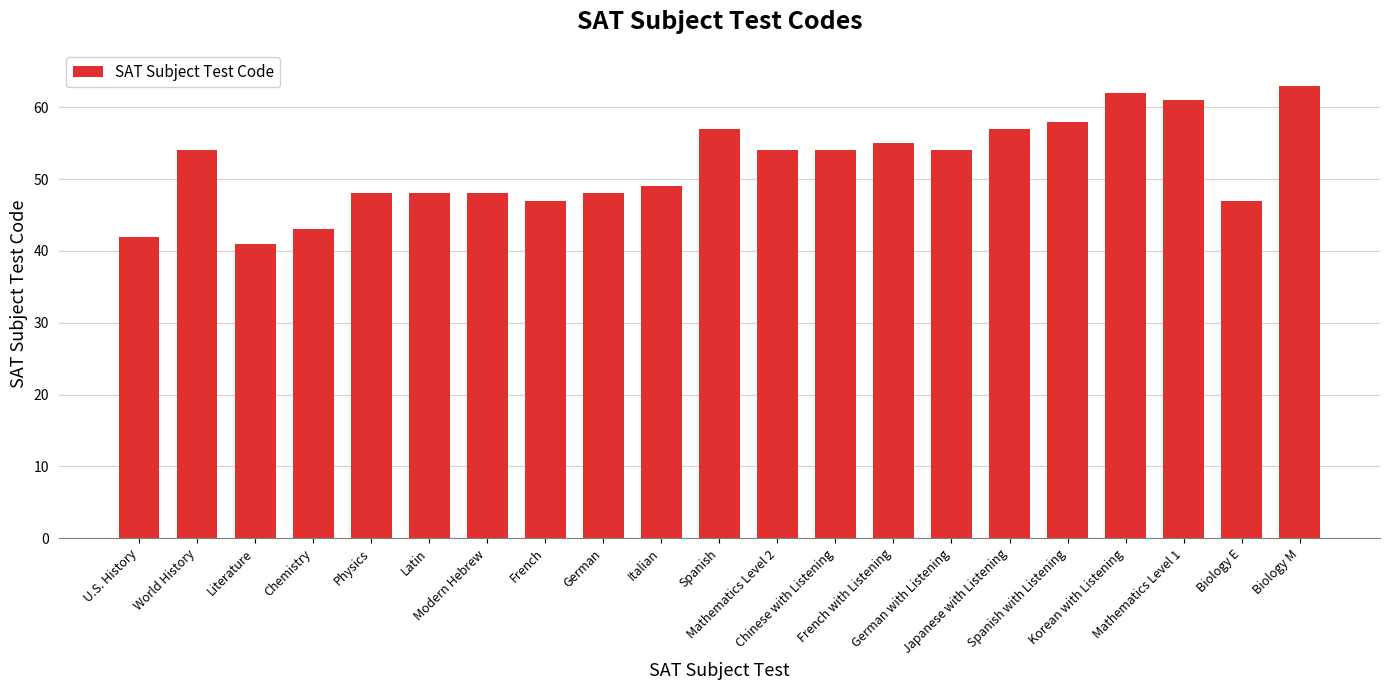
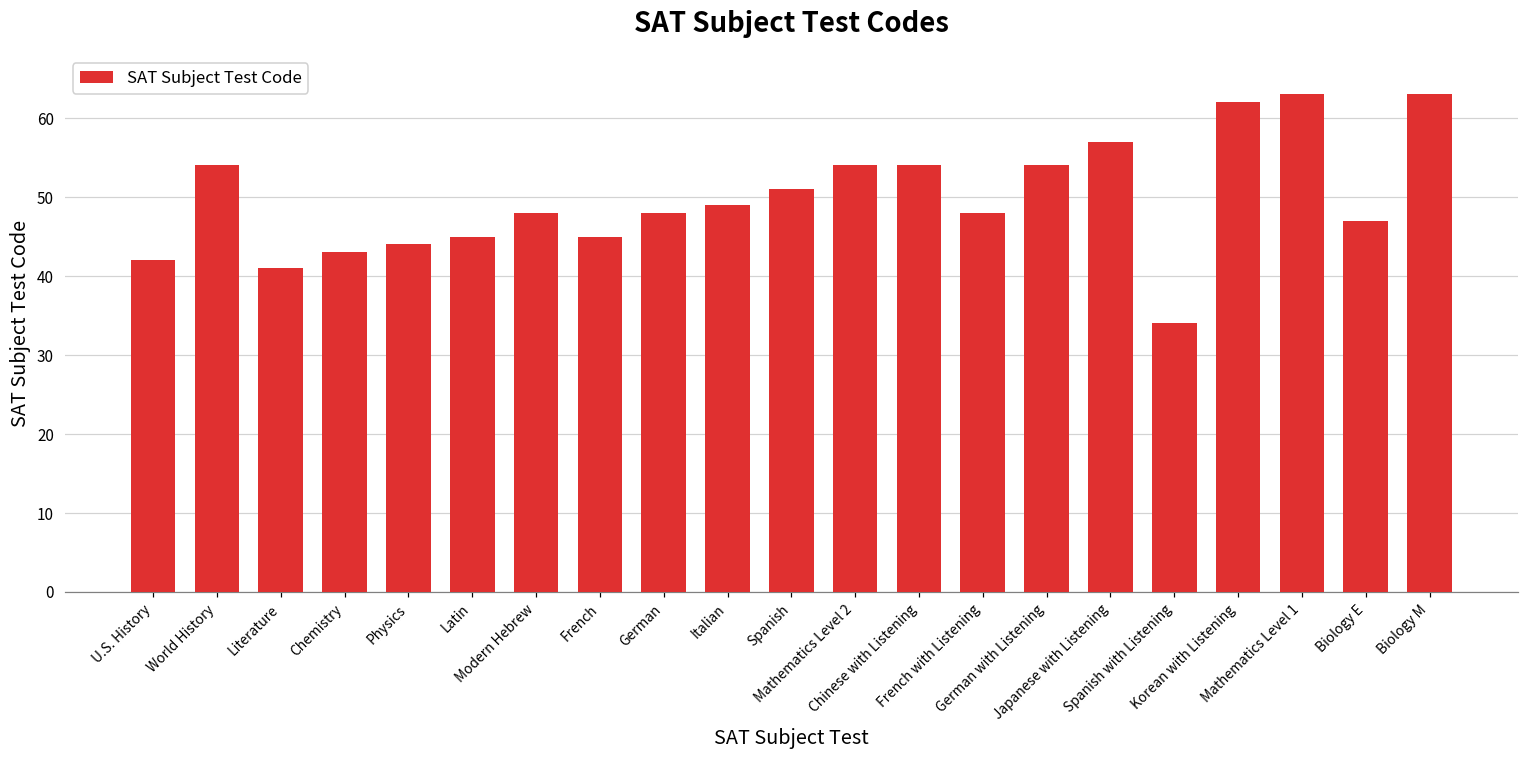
Physics: 48 -> 44
Latin: 48 -> 45
French: 47 -> 45
Spanish: 57 -> 51
French with Listening: 55 -> 48
Spanish with Listening: 58 -> 34
Mathematics Level 1: 61 -> 63
